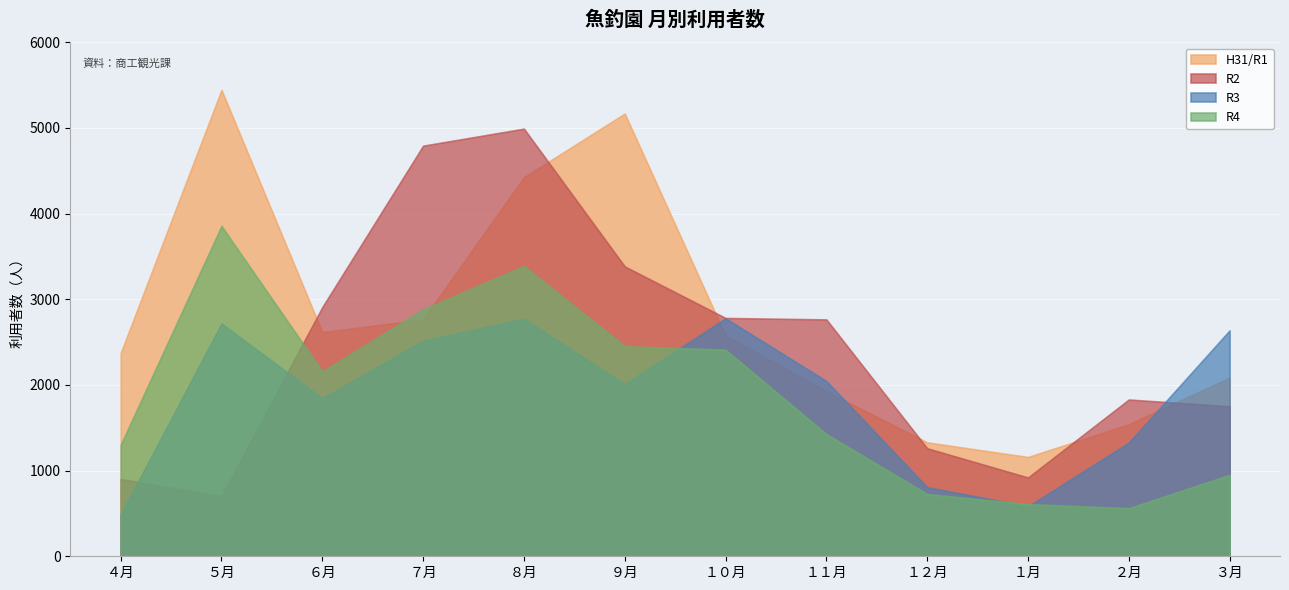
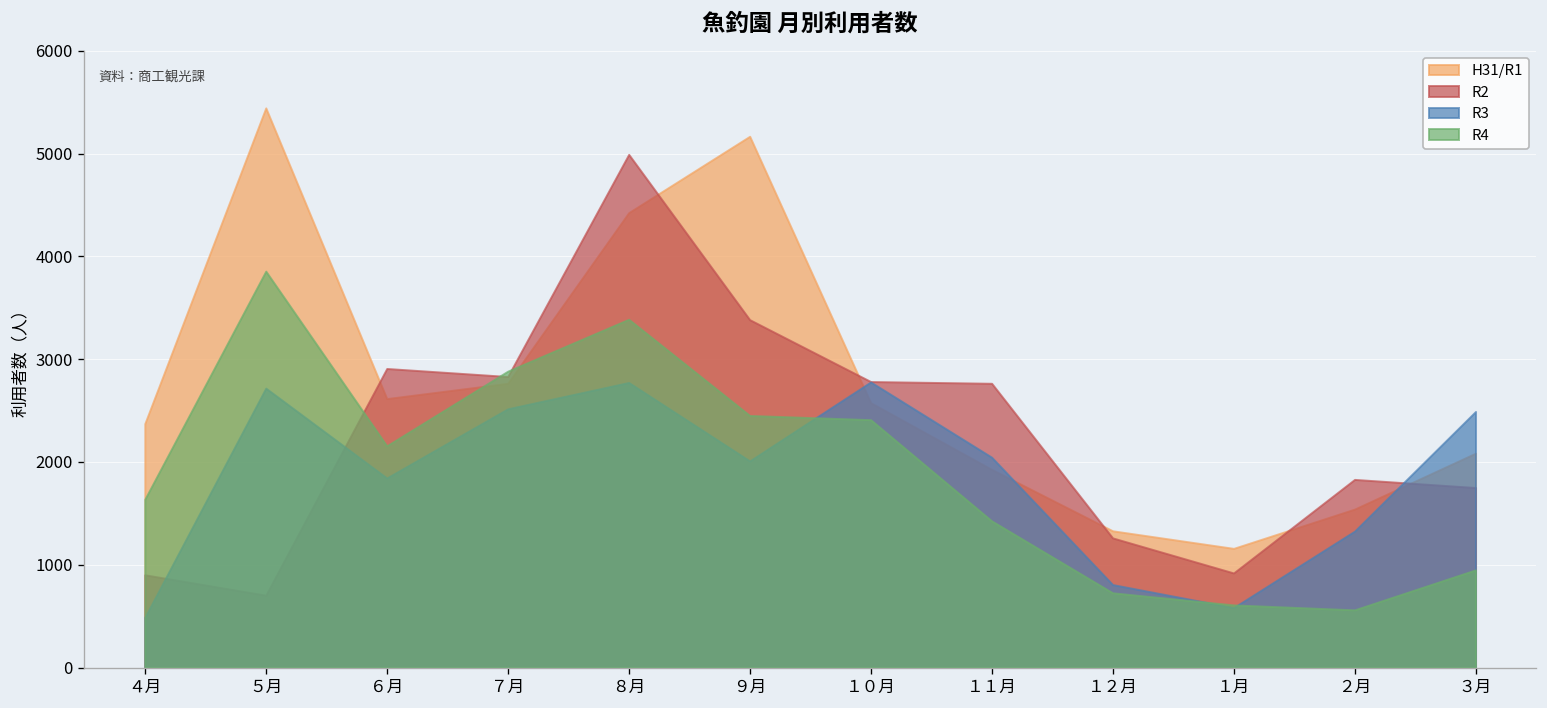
R4, ４月: 1300 -> 1600
R2, ７月: 4800 -> 2800
R3, ３月: 2600 -> 2500
